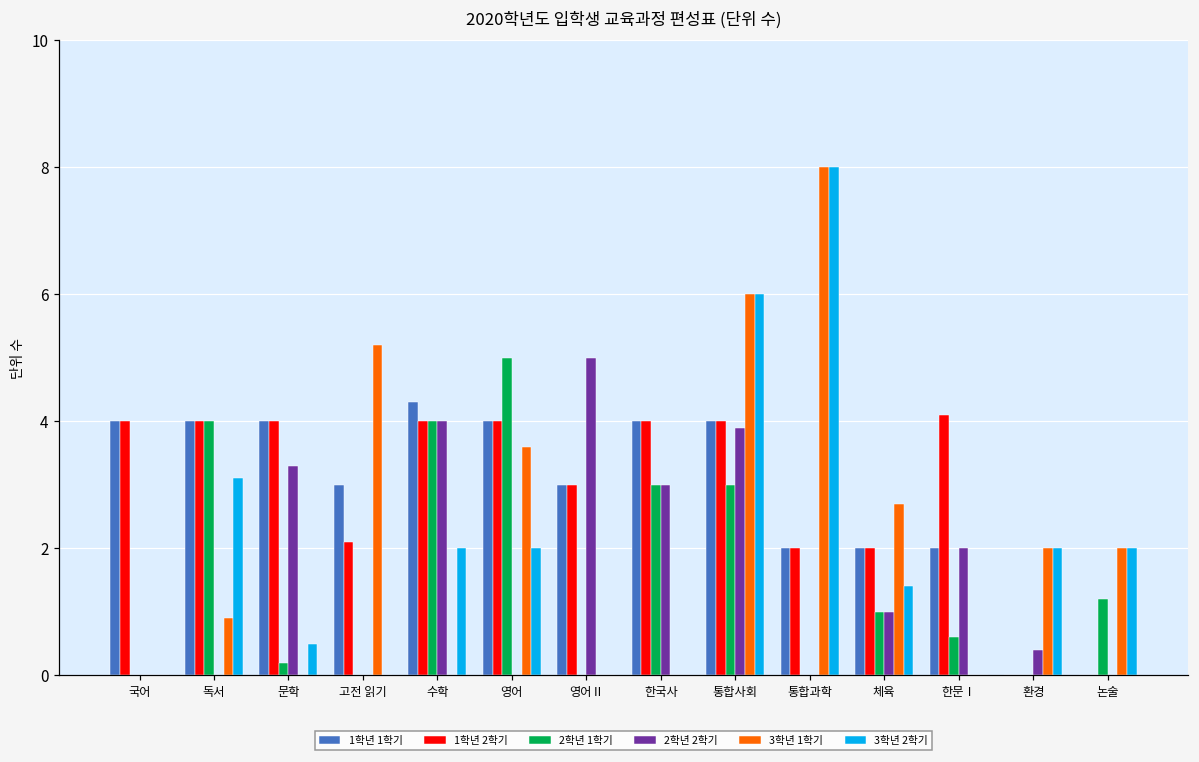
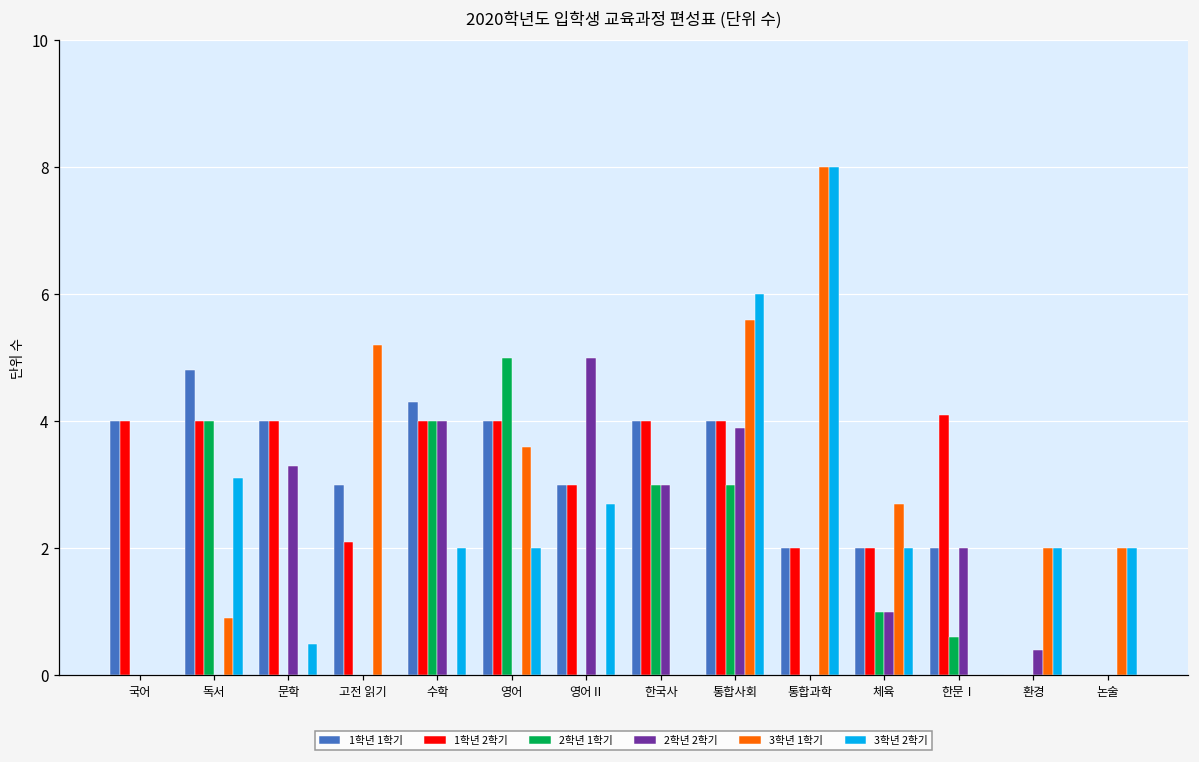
1학년 1학기, 독서: 4.0 -> 4.8
2학년 1학기, 문학: 0.2 -> 0.0
3학년 2학기, 영어Ⅱ: 0.0 -> 2.7
3학년 1학기, 통합사회: 6.0 -> 5.6
3학년 2학기, 체육: 1.4 -> 2.0
2학년 1학기, 논술: 1.2 -> 0.0
